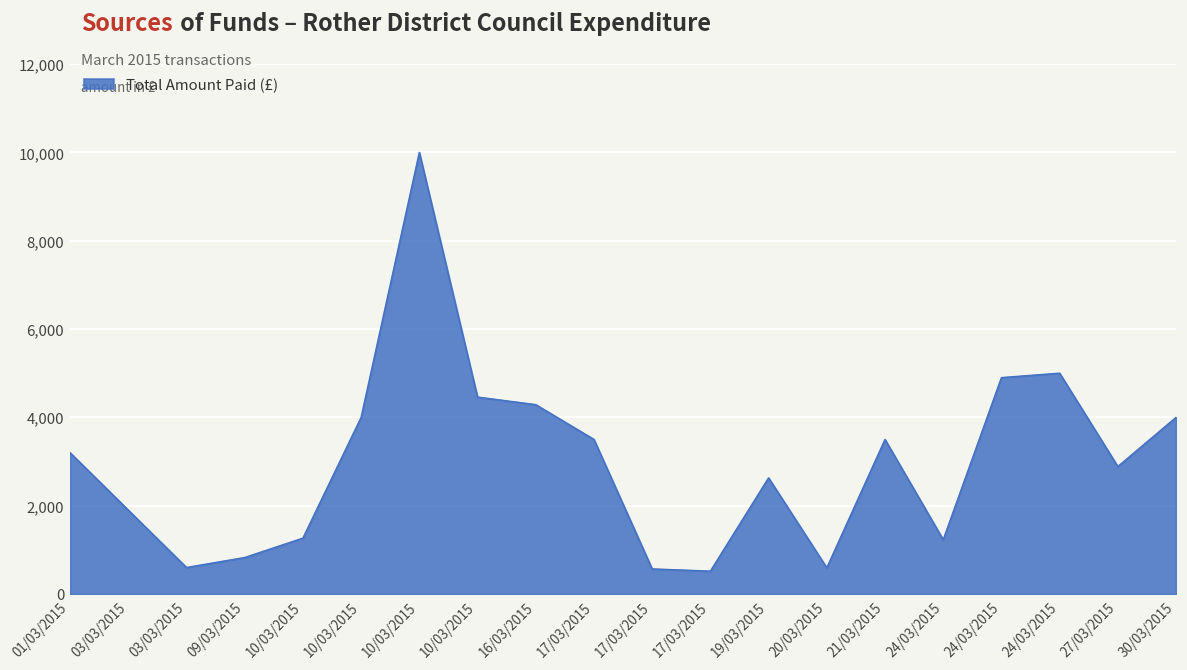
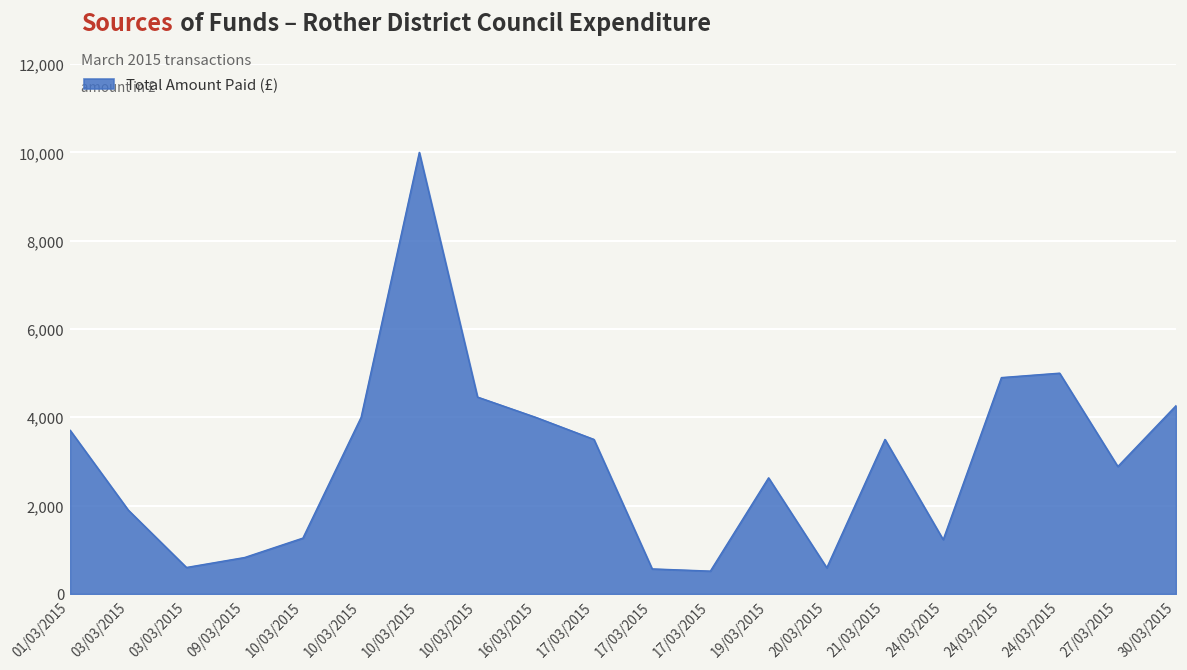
01/03/2015: 3,200 -> 3,700
16/03/2015: 4,300 -> 4,000
30/03/2015: 4,000 -> 4,300
